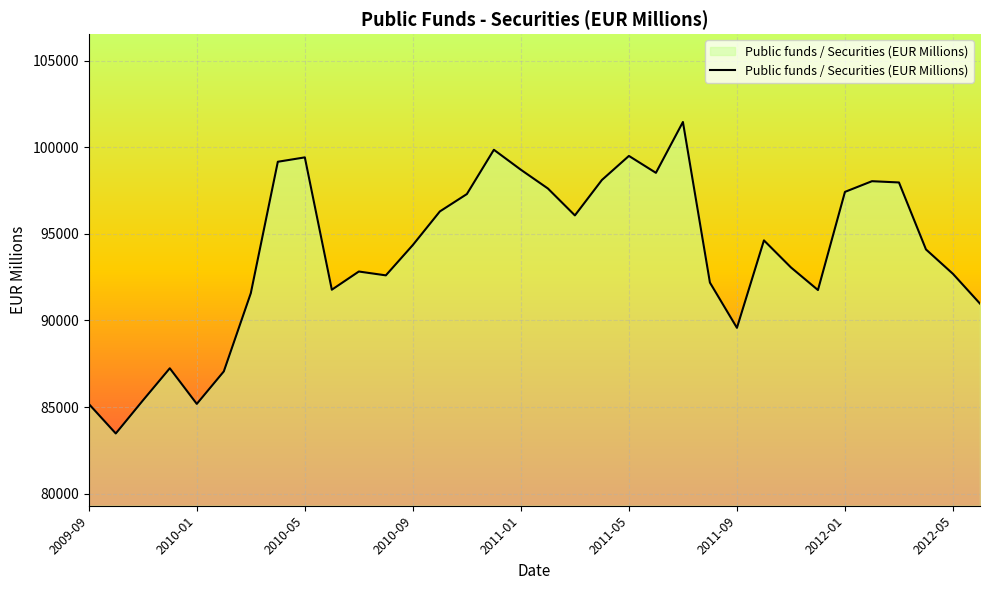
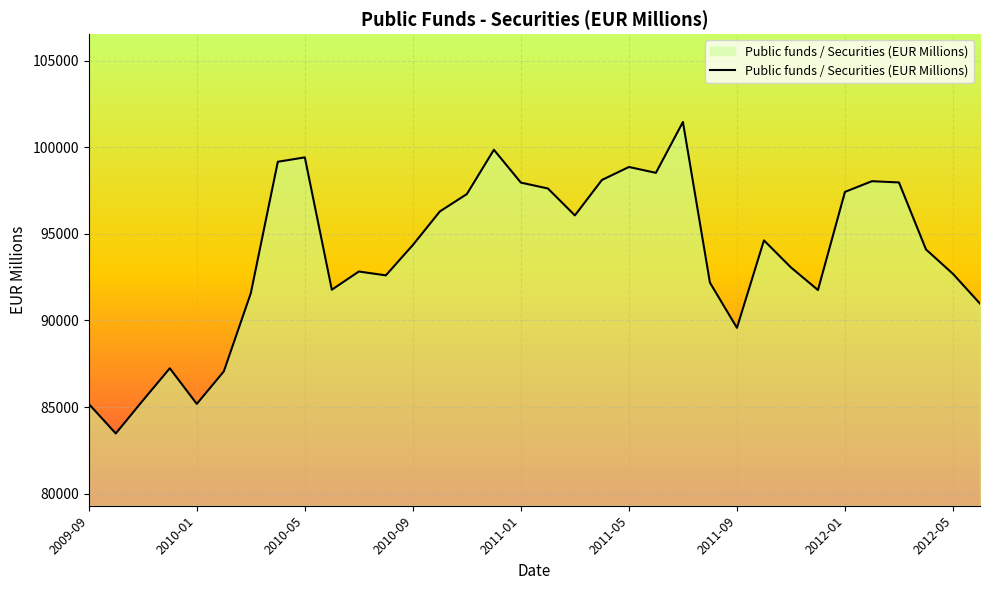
2011-01: 98700 -> 98000
2011-05: 99500 -> 98900
